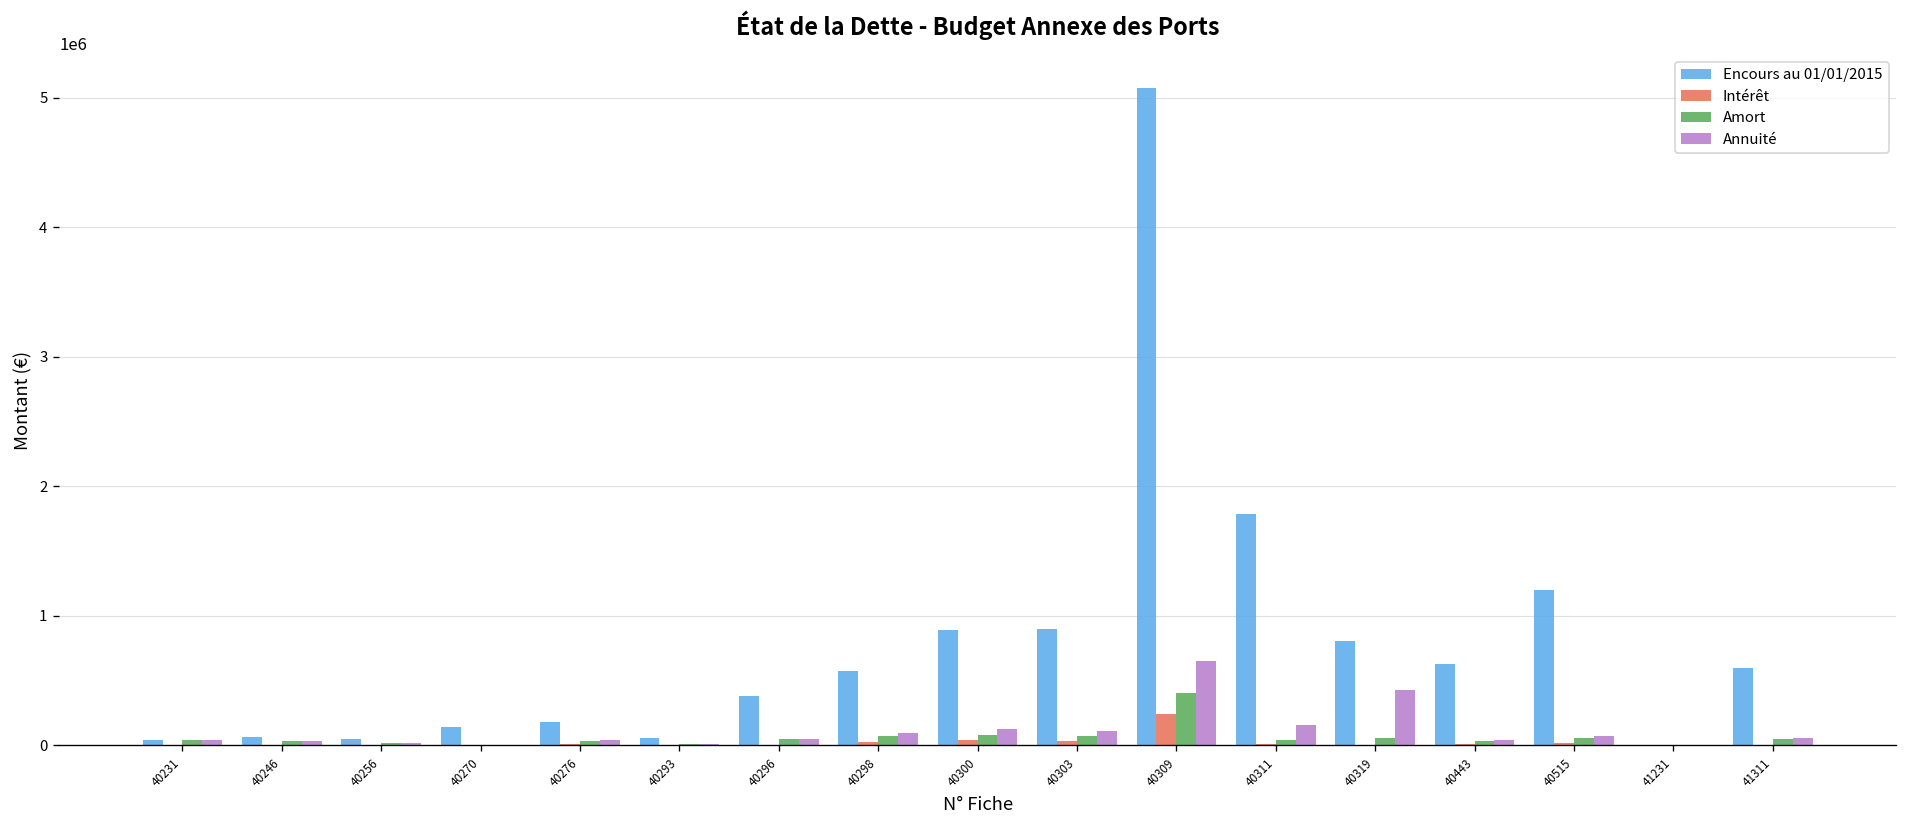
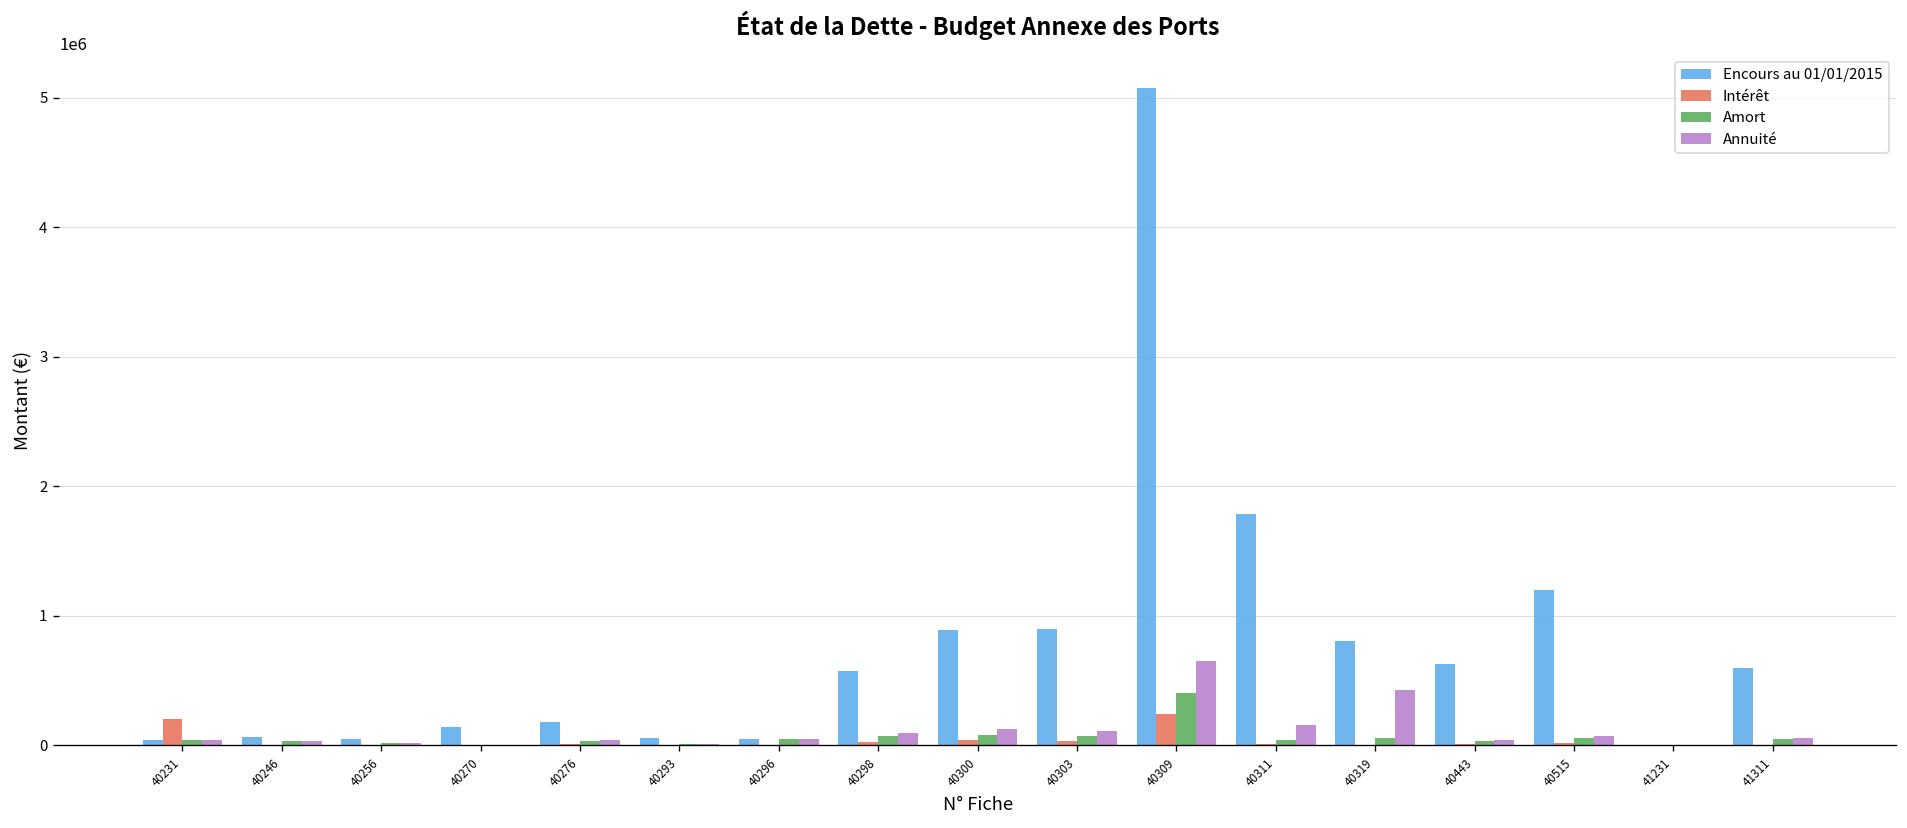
Intérêt, 40231: 0 -> 200000
Encours au 01/01/2015, 40296: 380000 -> 50000
